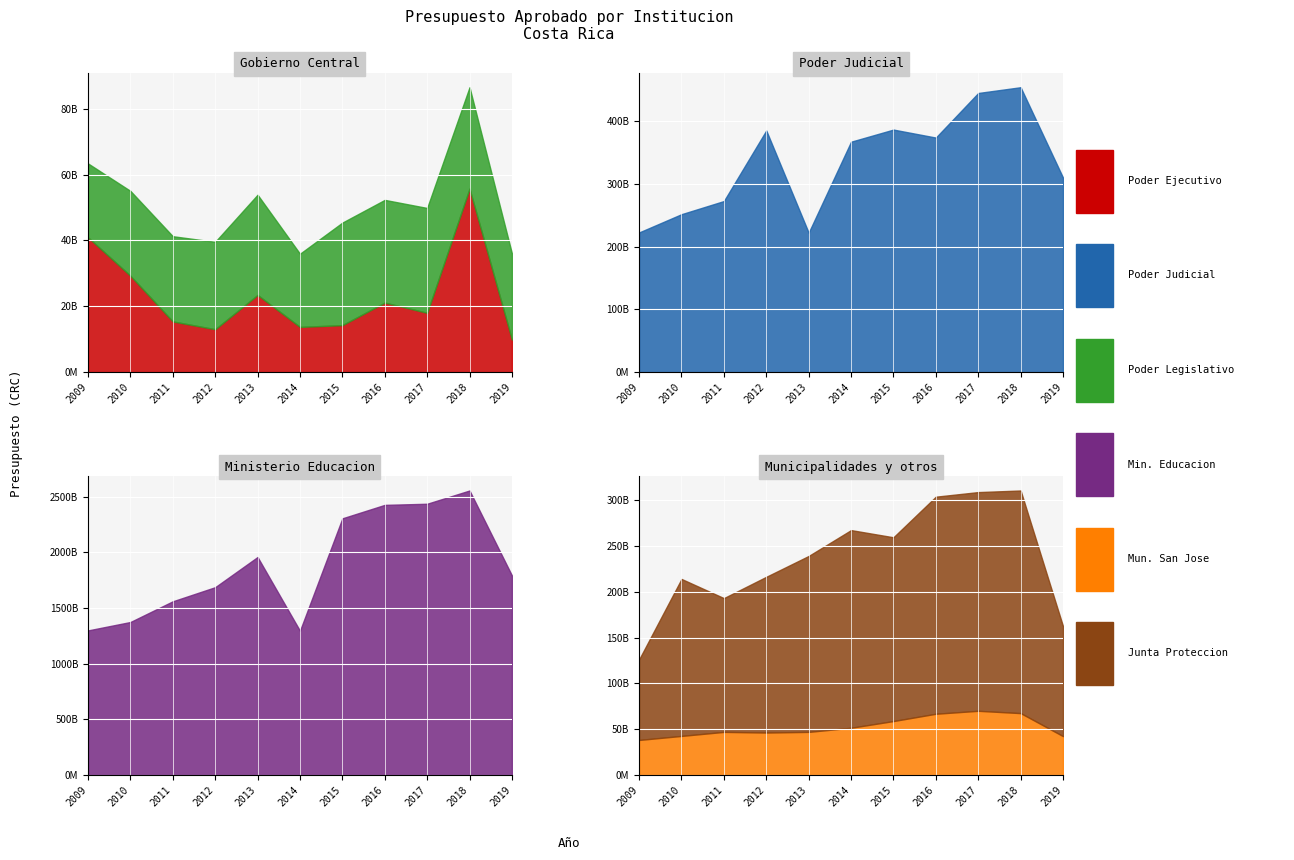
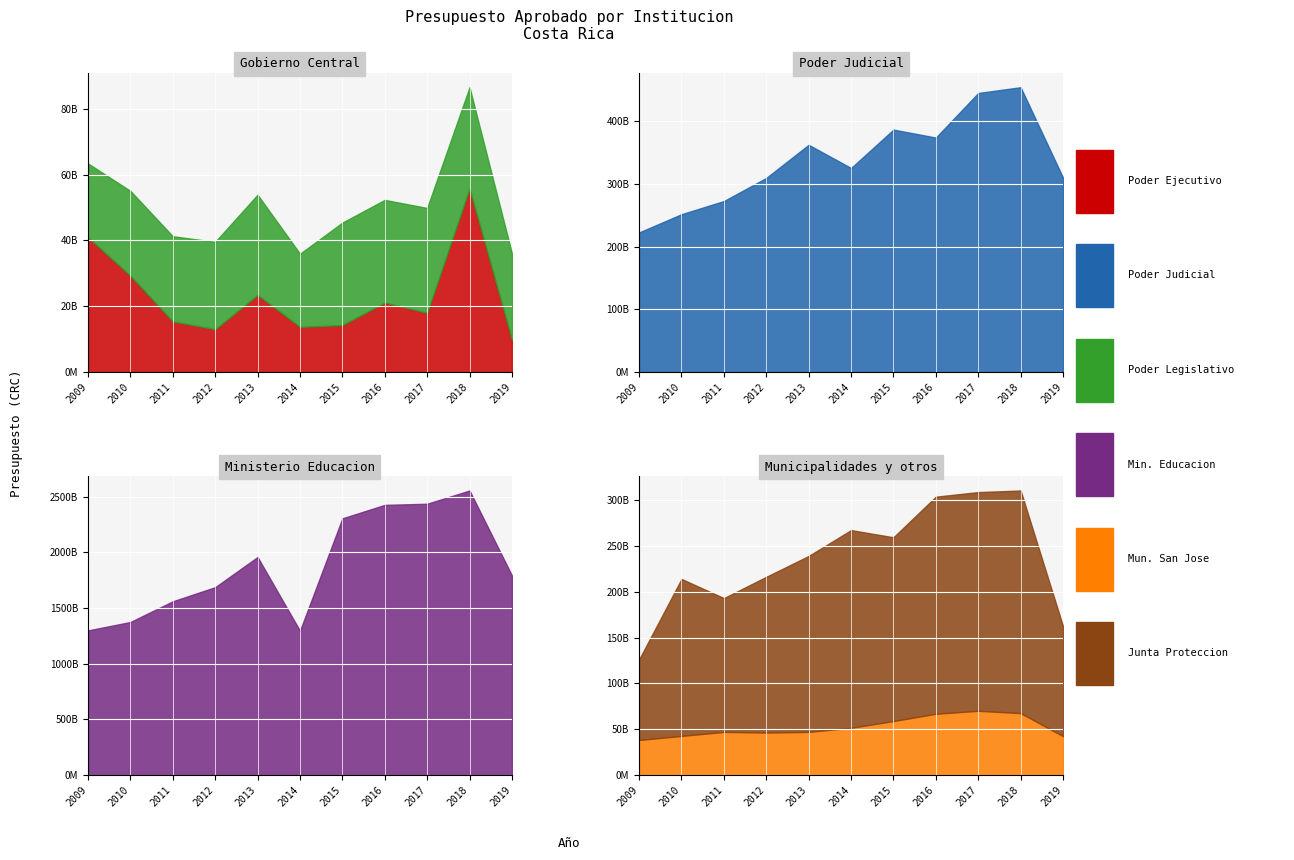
Poder Judicial, 2012: 390000000000 -> 310000000000
Poder Judicial, 2013: 220000000000 -> 360000000000
Poder Judicial, 2014: 370000000000 -> 330000000000
